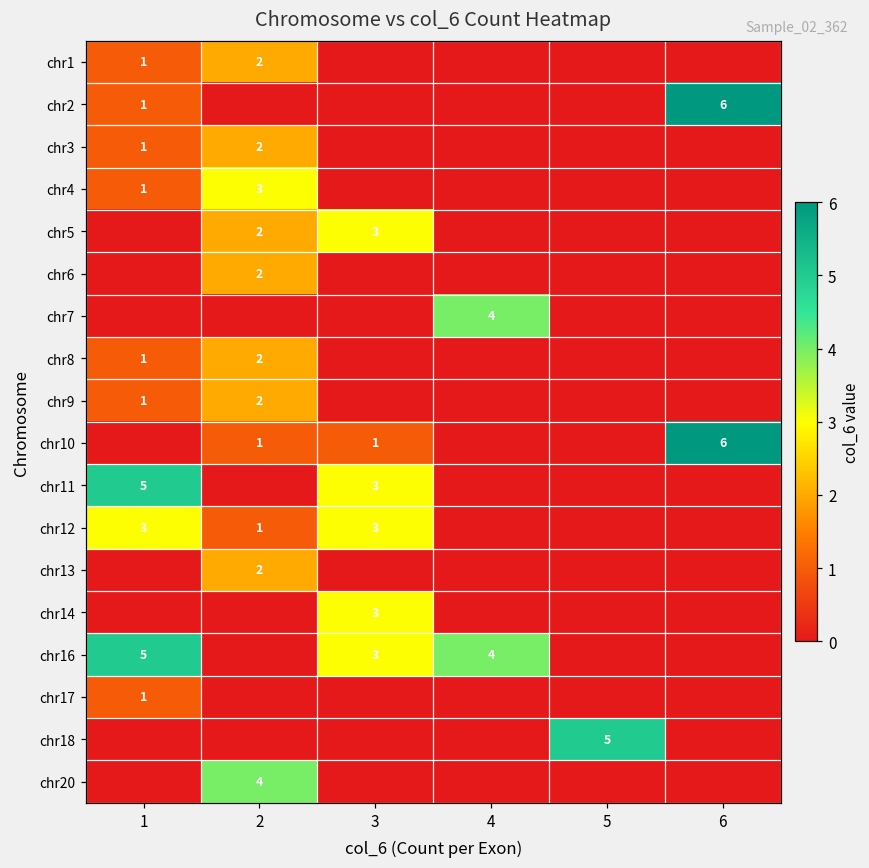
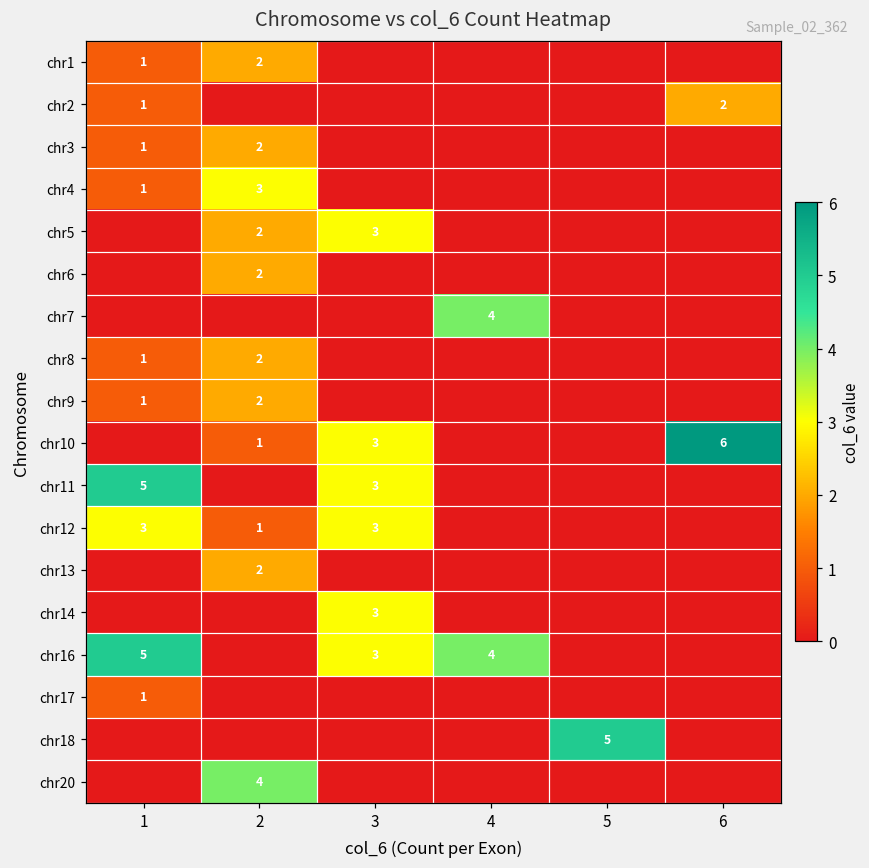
chr2, 6: 6 -> 2
chr10, 3: 1 -> 3
